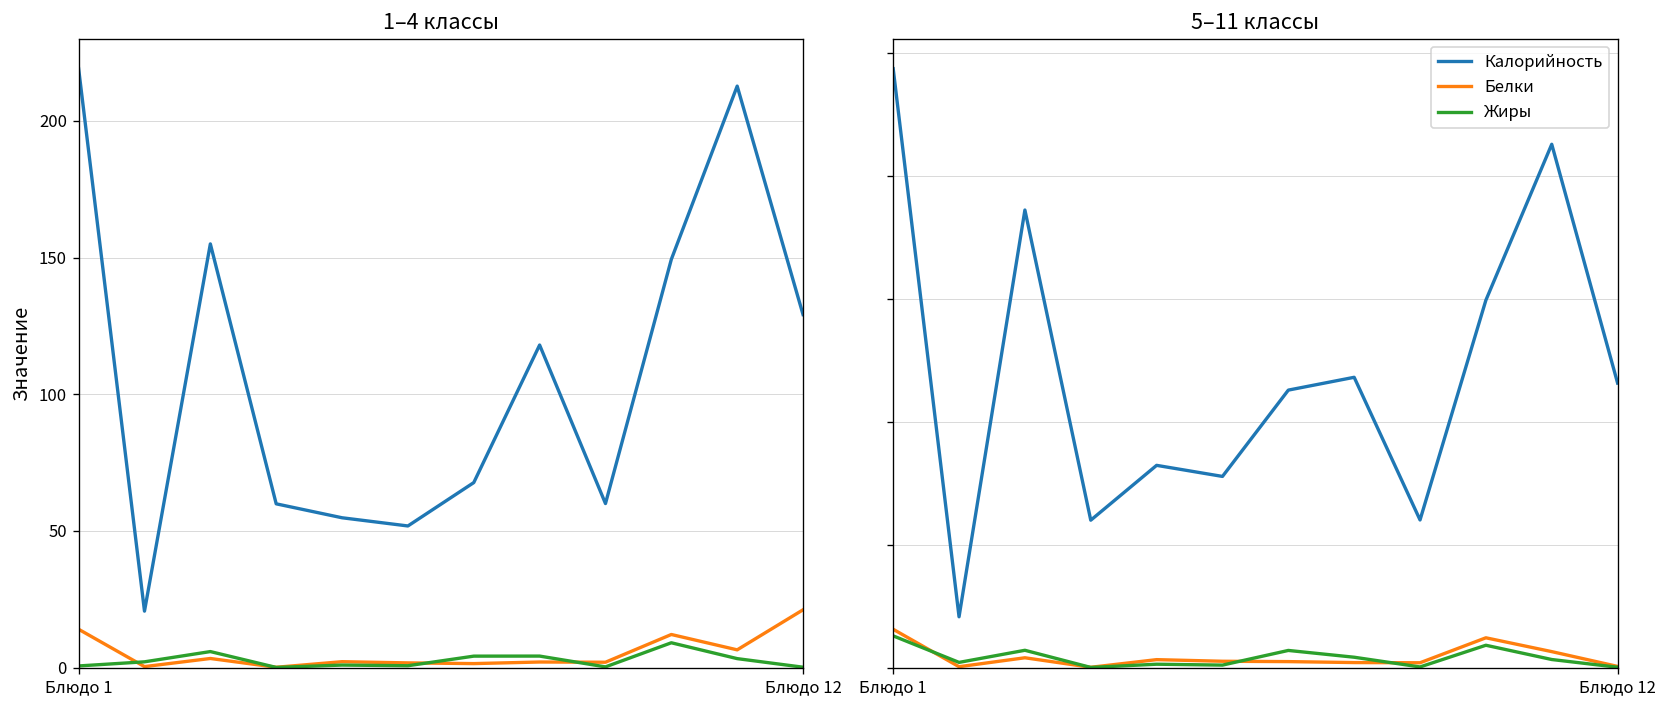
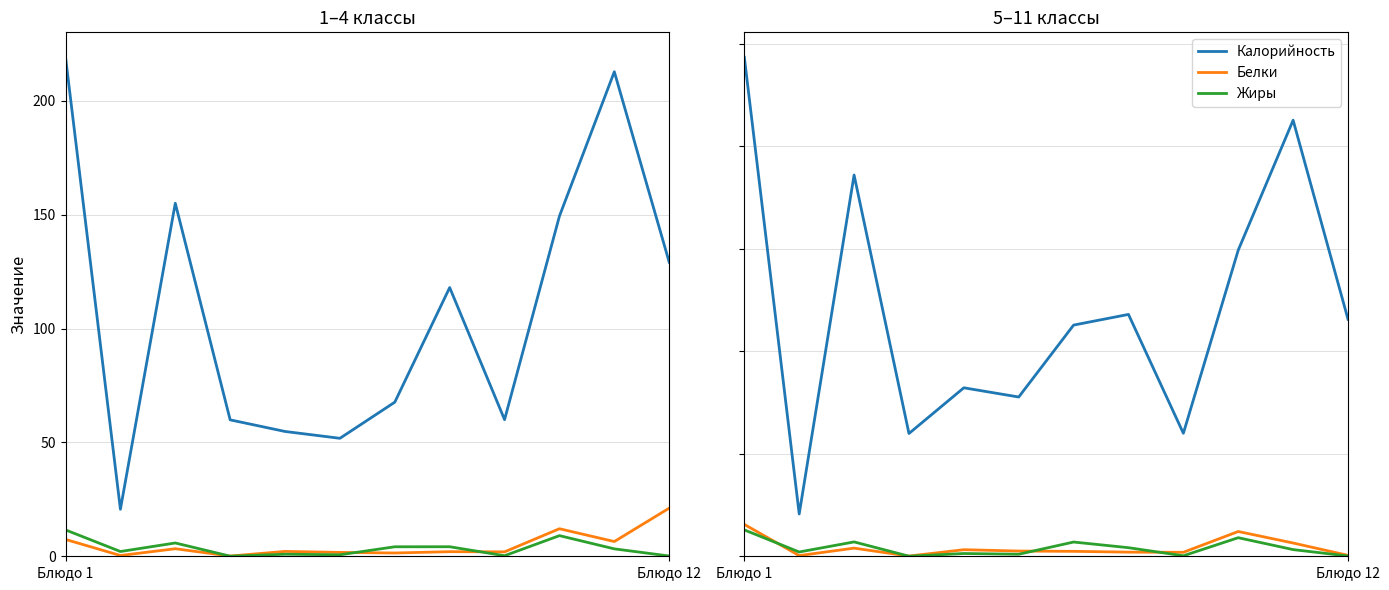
1–4 классы, Белки, Блюдо 1: 14 -> 7
1–4 классы, Жиры, Блюдо 1: 1 -> 12
